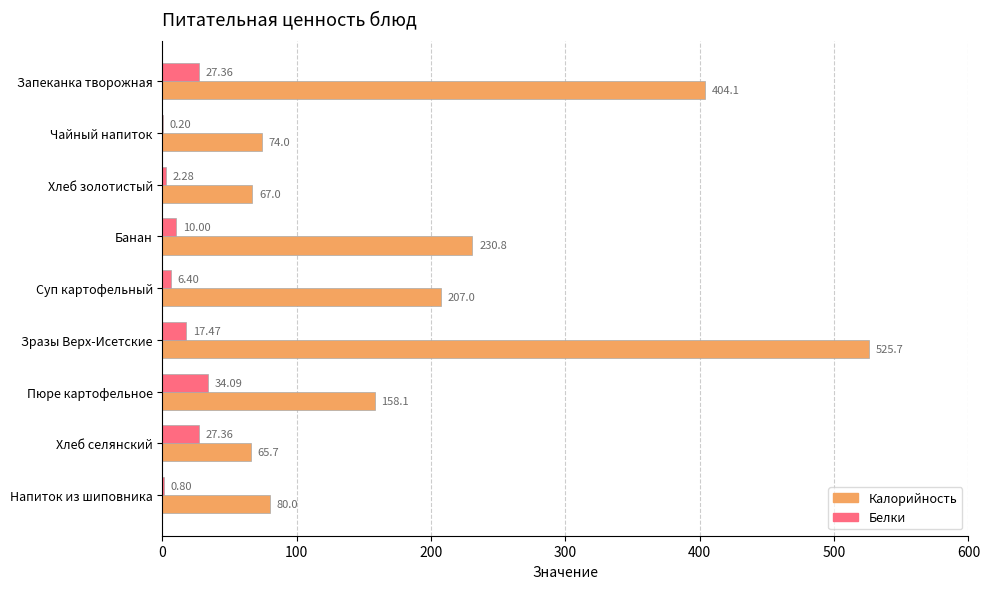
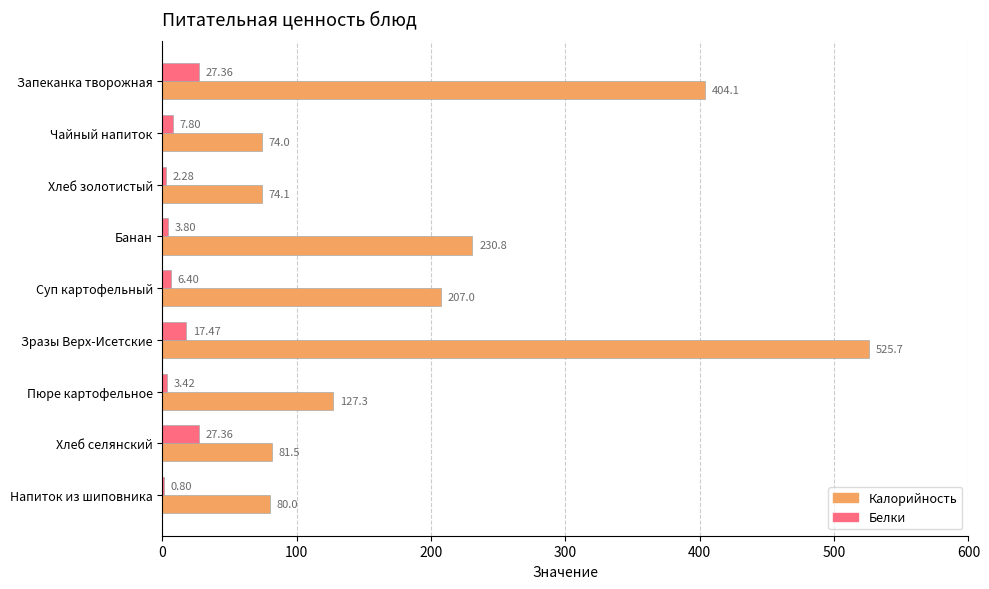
Белки, Чайный напиток: 0.20 -> 7.80
Калорийность, Хлеб золотистый: 67.0 -> 74.1
Белки, Банан: 10.00 -> 3.80
Белки, Пюре картофельное: 34.09 -> 3.42
Калорийность, Пюре картофельное: 158.1 -> 127.3
Калорийность, Хлеб селянский: 65.7 -> 81.5
